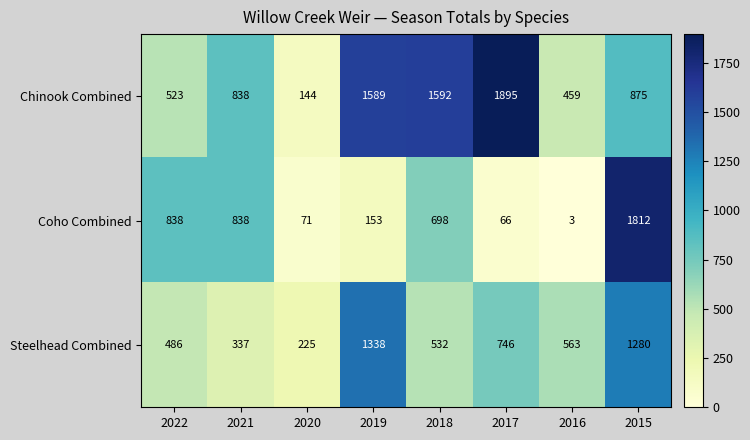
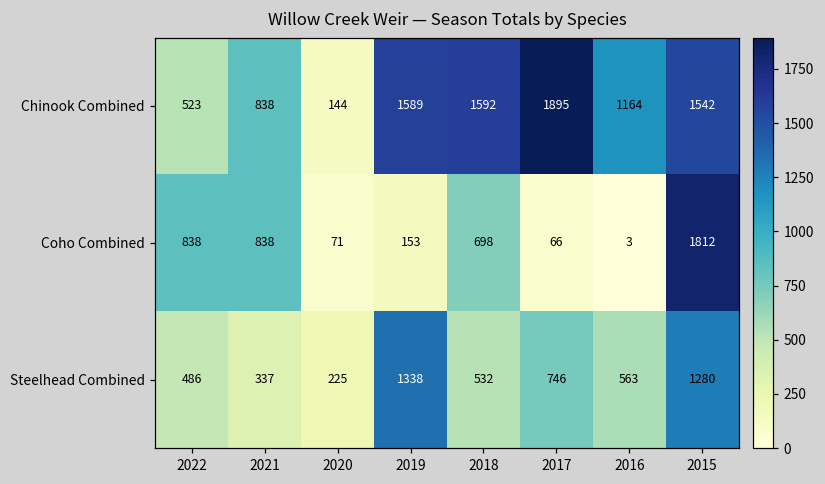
Chinook Combined, 2016: 459 -> 1164
Chinook Combined, 2015: 875 -> 1542
